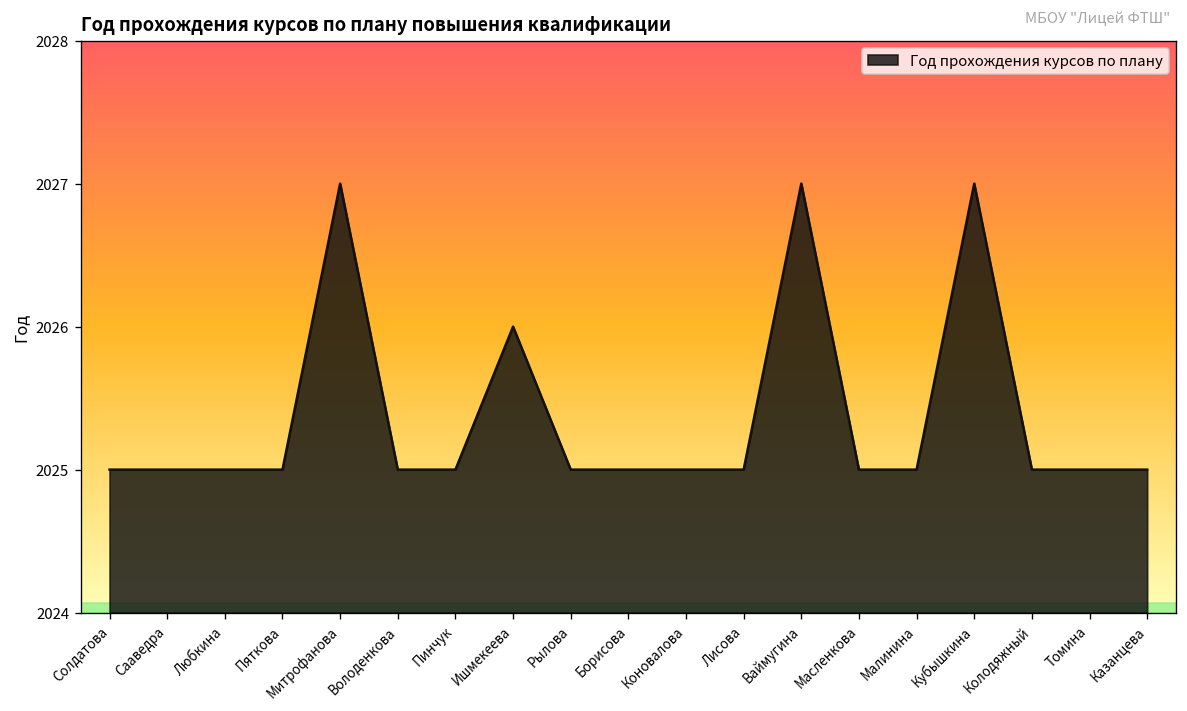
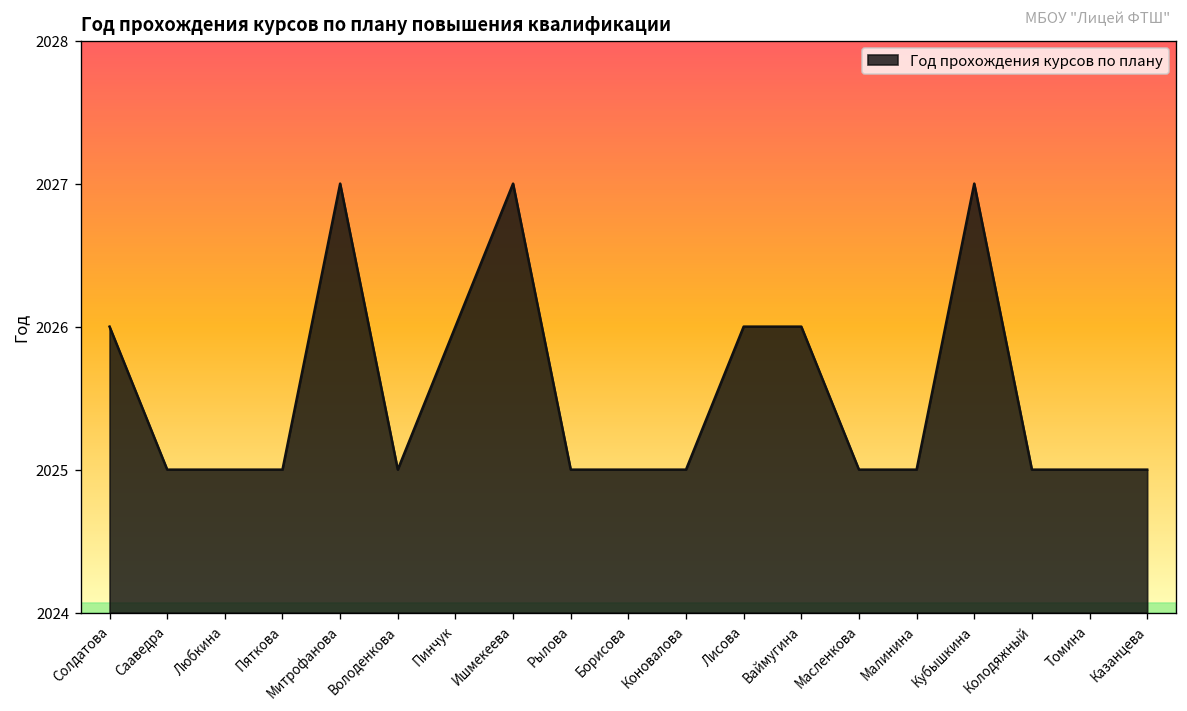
Солдатова: 2025 -> 2026
Пинчук: 2025 -> 2026
Ишмекеева: 2026 -> 2027
Лисова: 2025 -> 2026
Ваймугина: 2027 -> 2026
